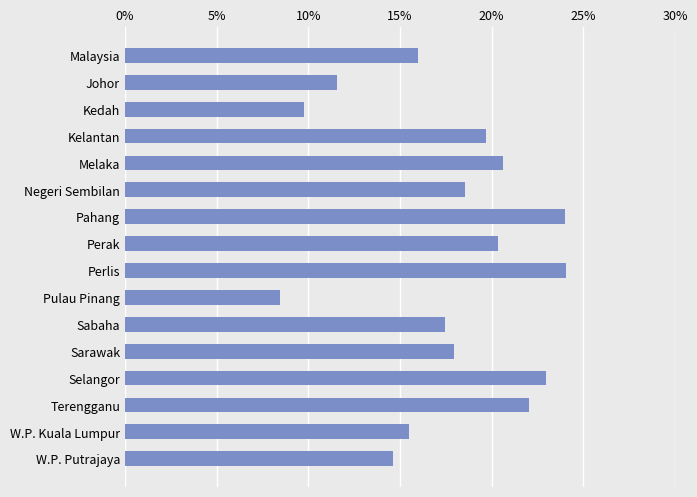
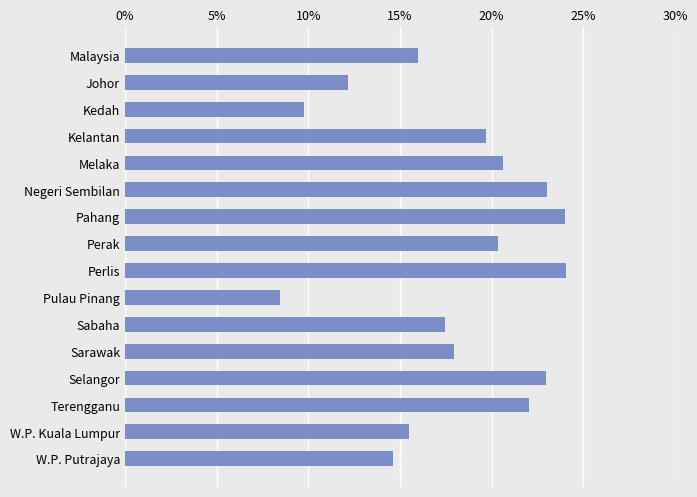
Johor: 11.6% -> 12.2%
Negeri Sembilan: 18.5% -> 23.0%
